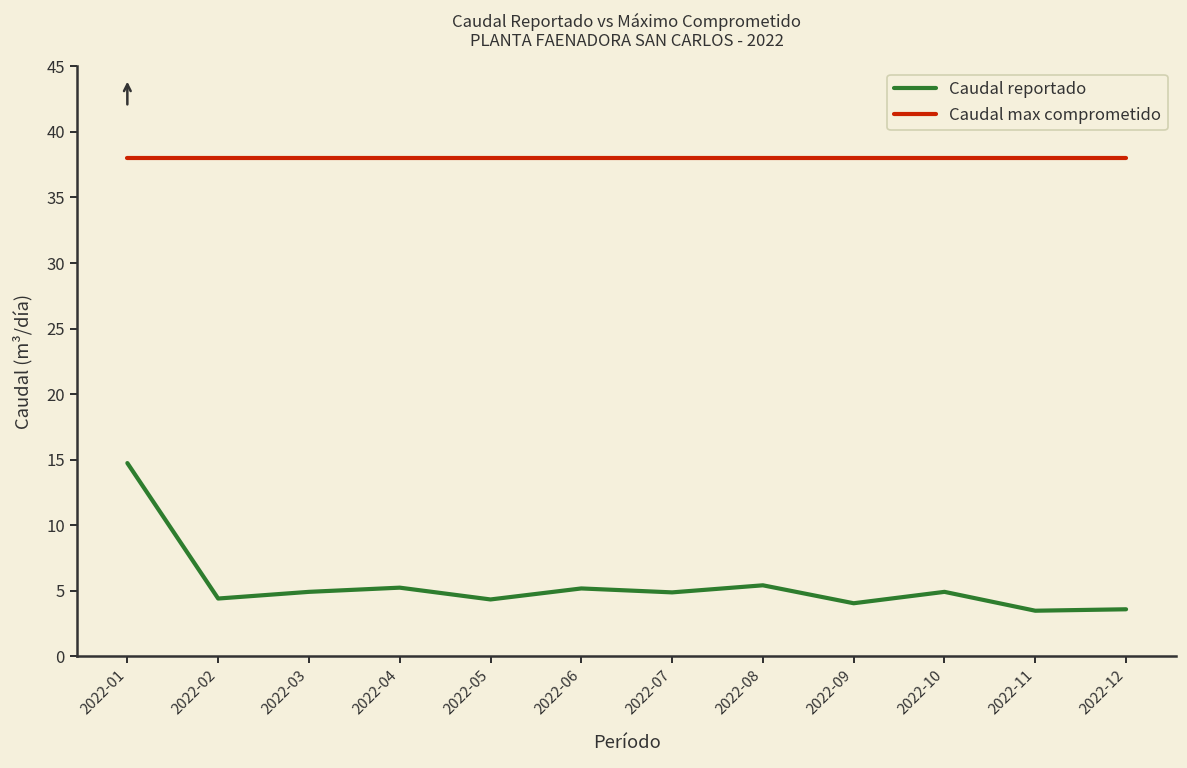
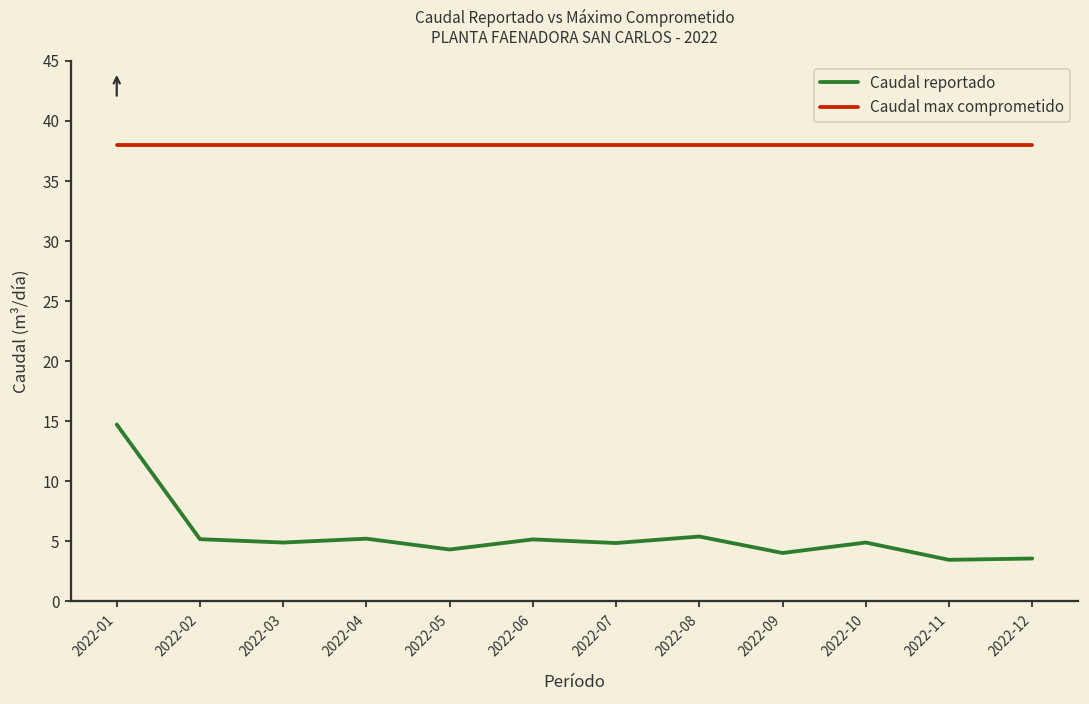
Caudal reportado, 2022-02: 4.4 -> 5.2
